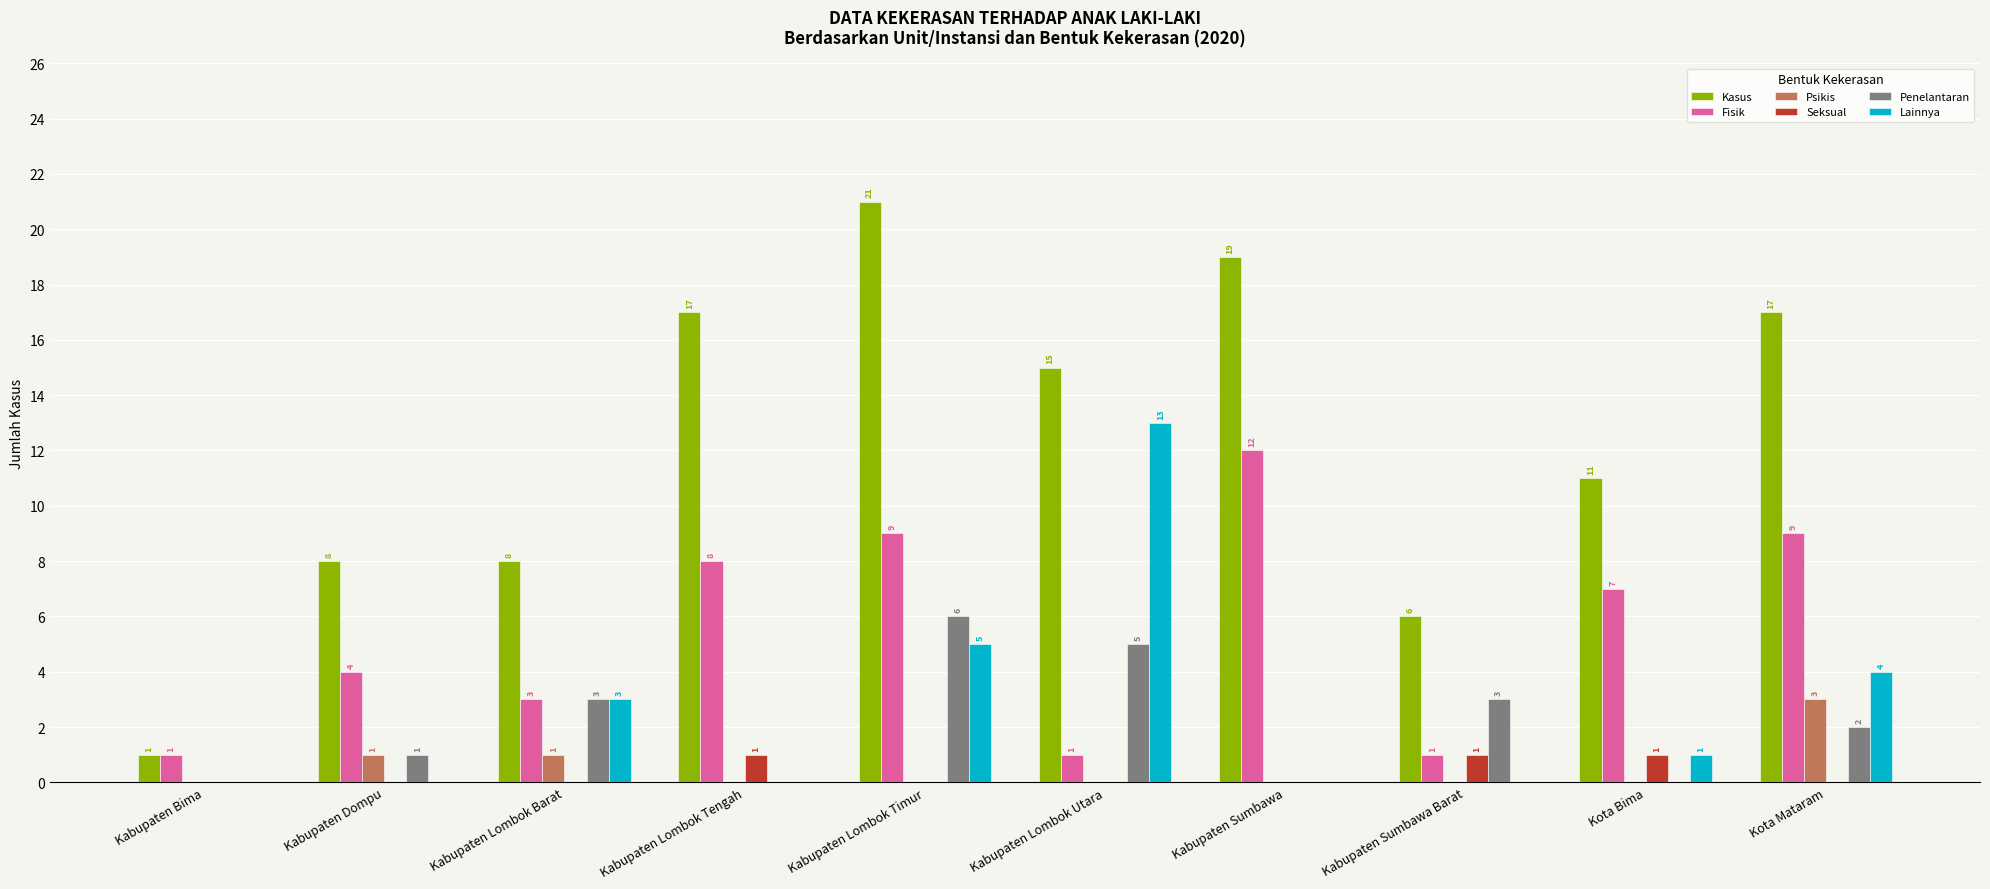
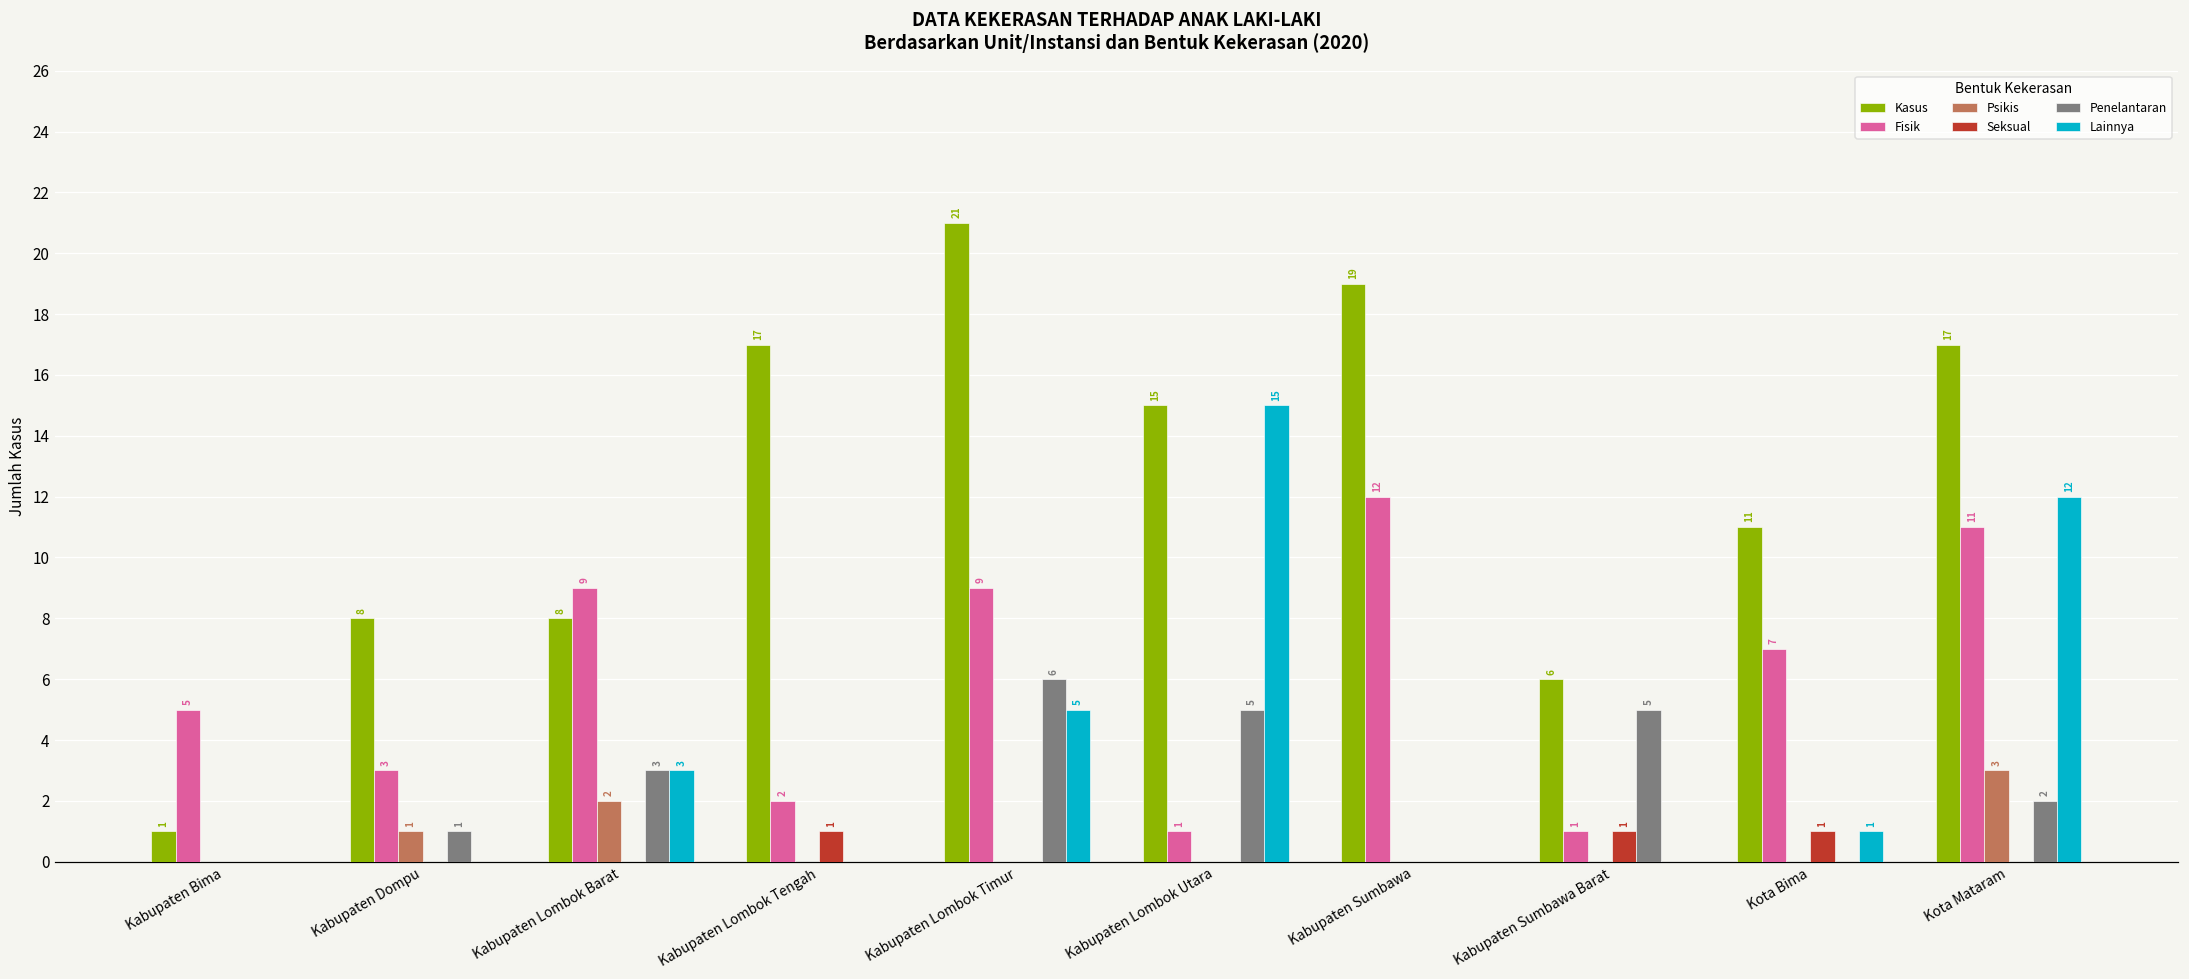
Fisik, Kabupaten Bima: 1 -> 5
Fisik, Kabupaten Dompu: 4 -> 3
Fisik, Kabupaten Lombok Barat: 3 -> 9
Psikis, Kabupaten Lombok Barat: 1 -> 2
Fisik, Kabupaten Lombok Tengah: 8 -> 2
Lainnya, Kabupaten Lombok Utara: 13 -> 15
Penelantaran, Kabupaten Sumbawa Barat: 3 -> 5
Fisik, Kota Mataram: 9 -> 11
Lainnya, Kota Mataram: 4 -> 12
